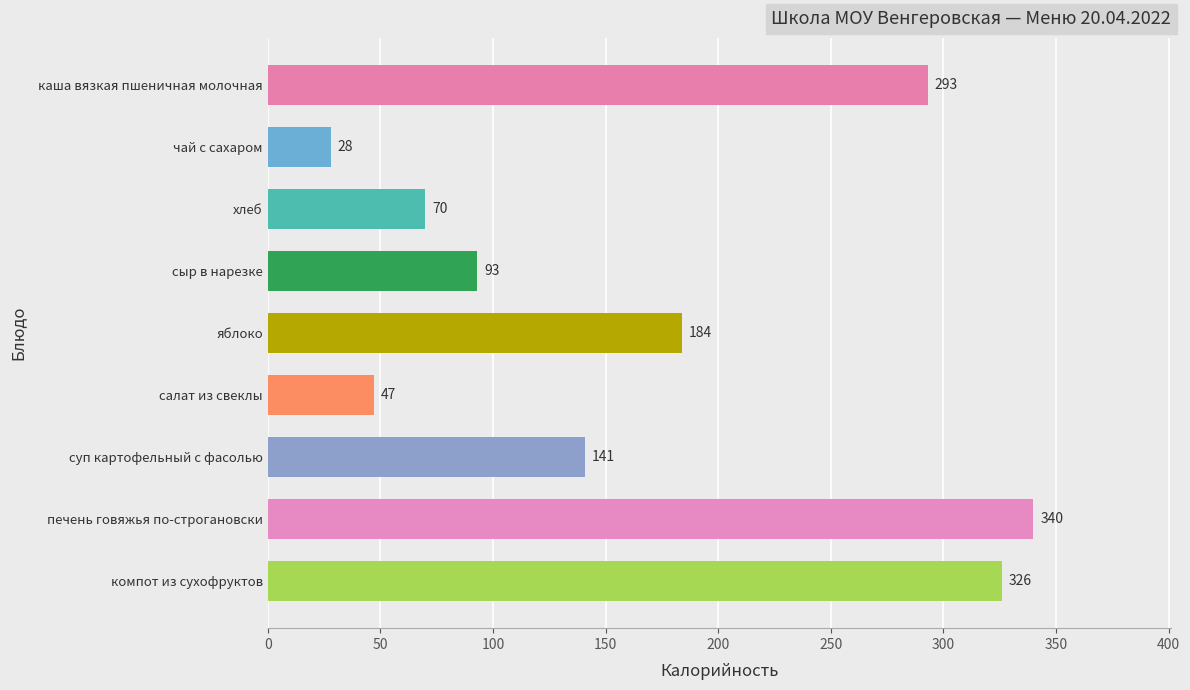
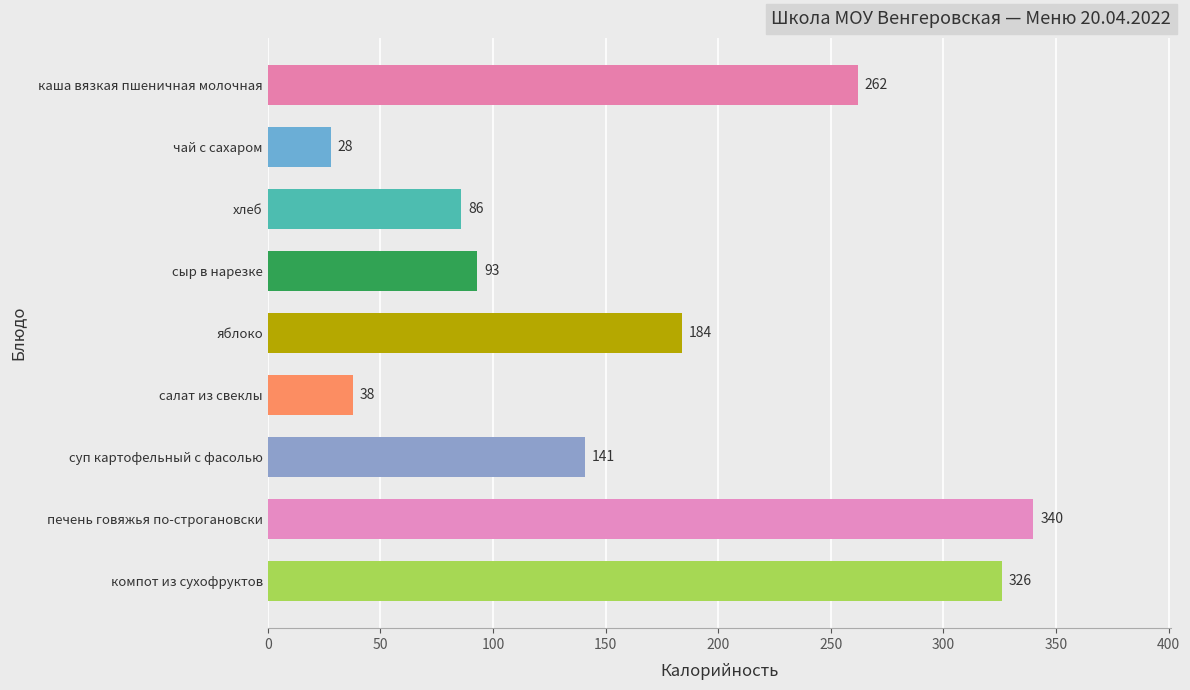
каша вязкая пшеничная молочная: 293 -> 262
хлеб: 70 -> 86
салат из свеклы: 47 -> 38
